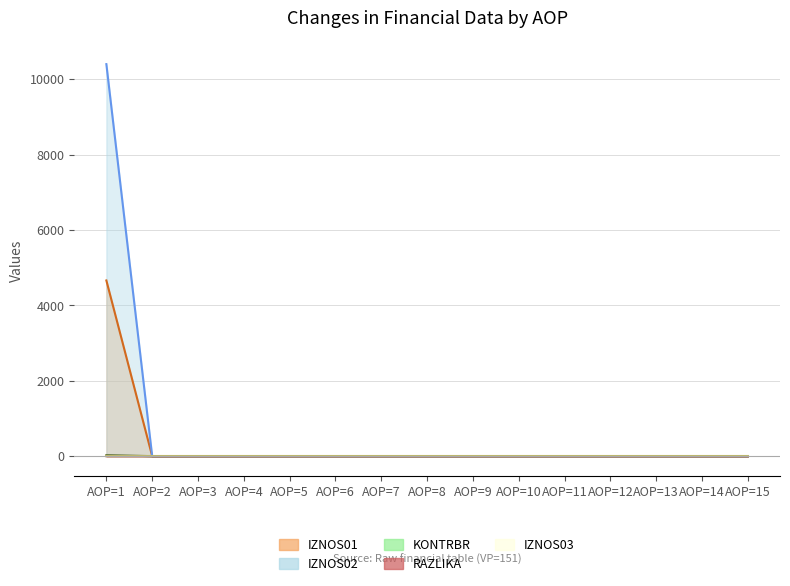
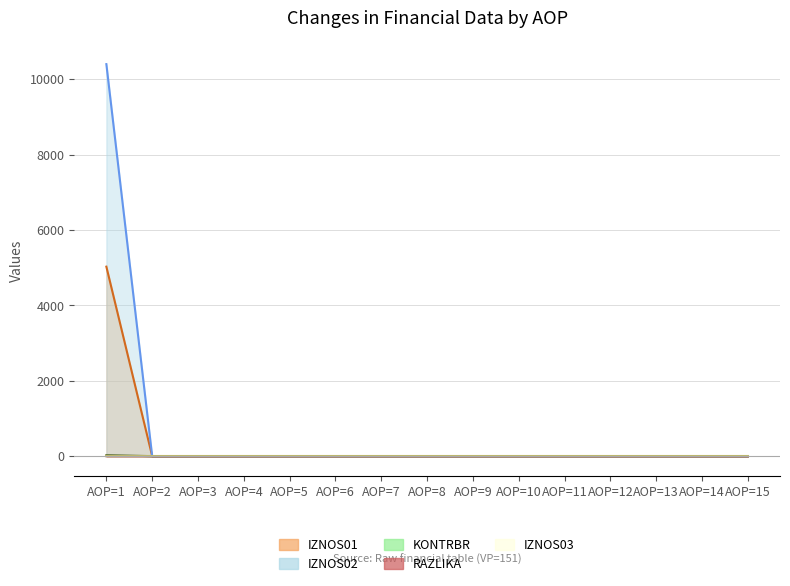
IZNOS01, AOP=1: 4700 -> 5000
